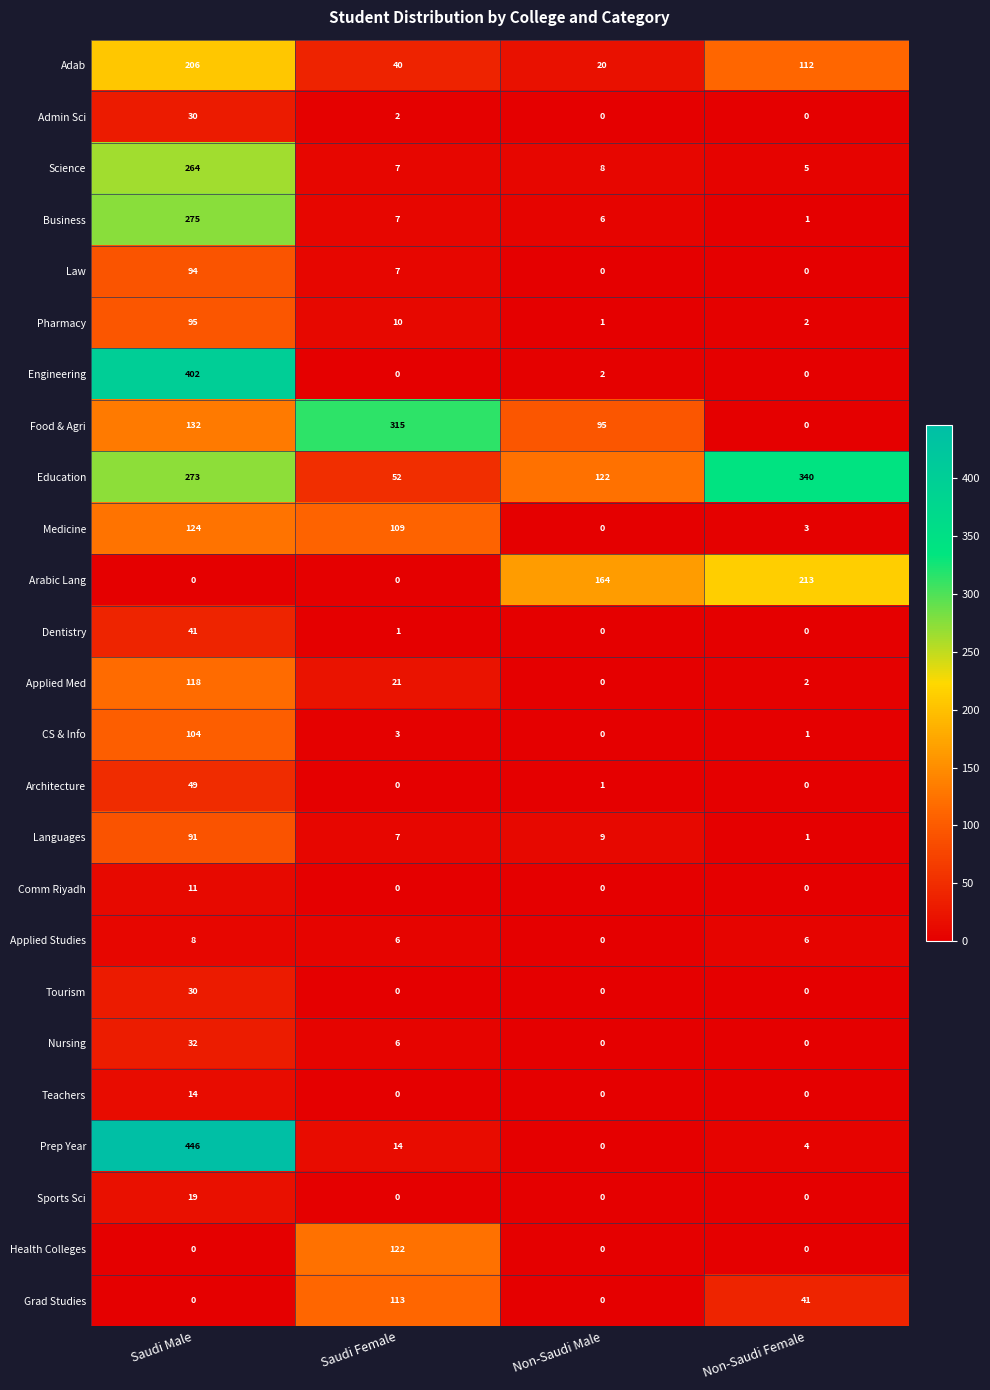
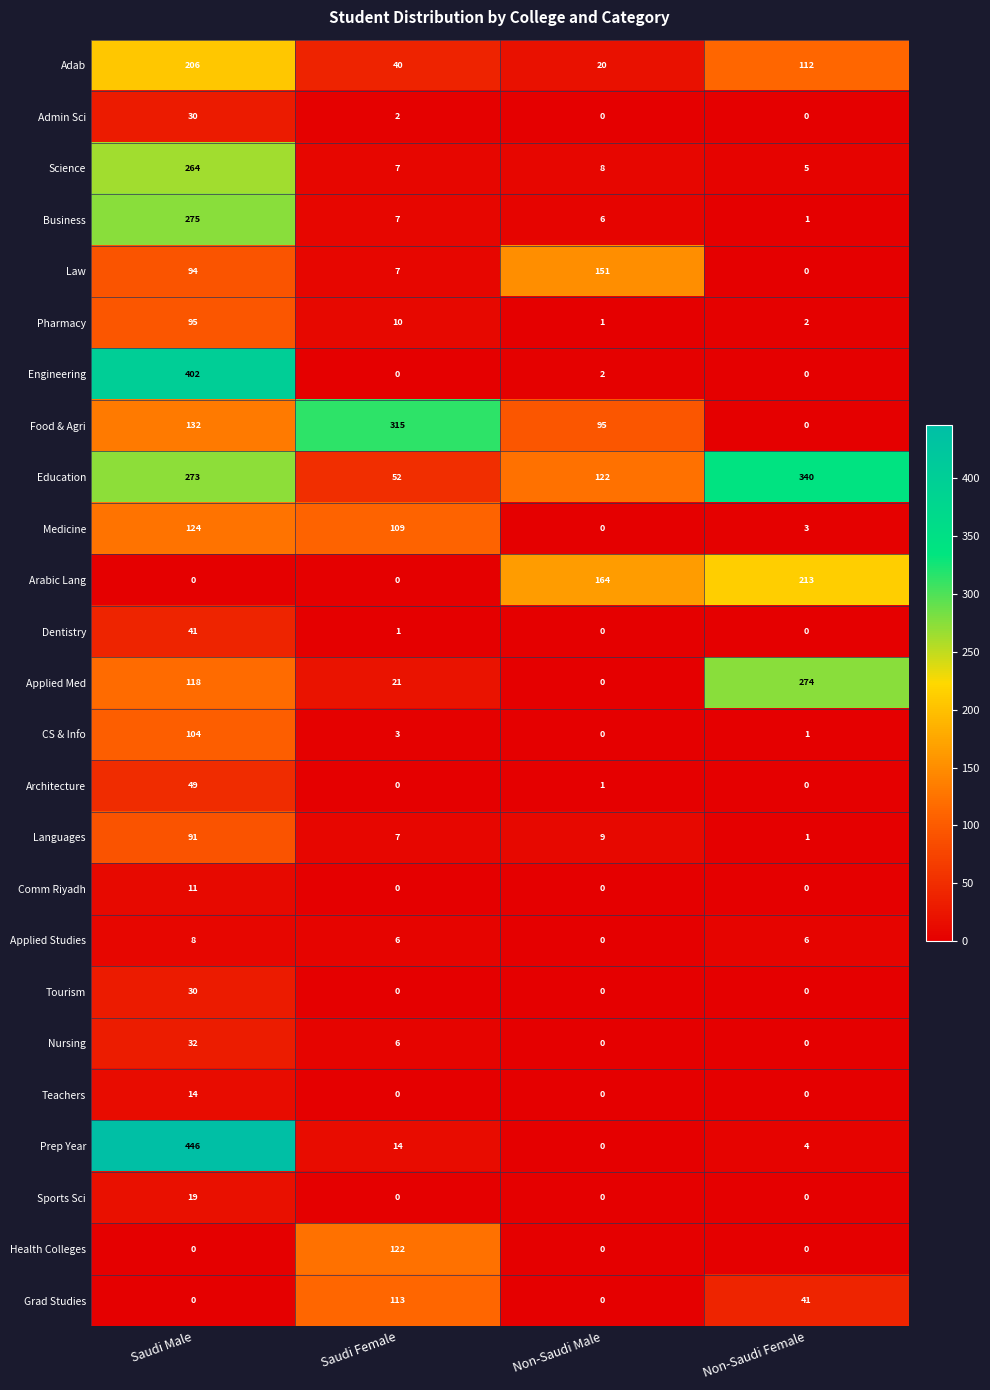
Law, Non-Saudi Male: 0 -> 151
Applied Med, Non-Saudi Female: 2 -> 274
